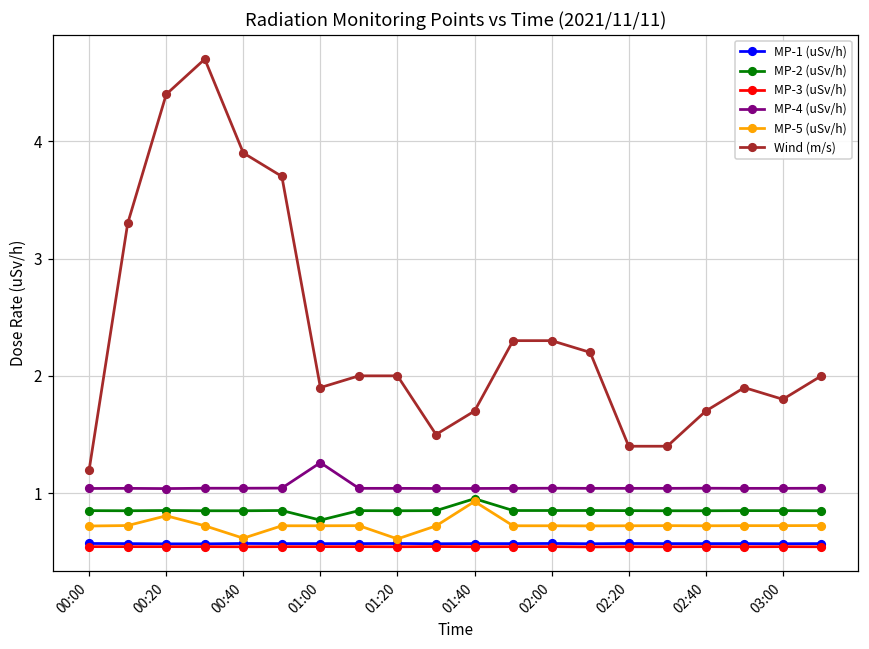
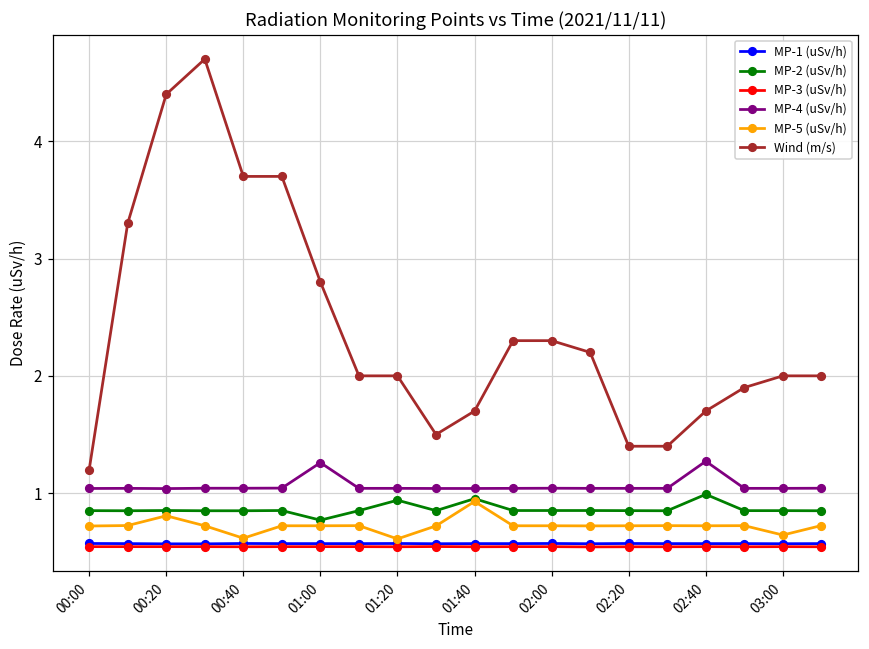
Wind (m/s), 00:40: 3.9 -> 3.7
Wind (m/s), 01:00: 1.9 -> 2.8
MP-2 (uSv/h), 01:20: 0.85 -> 0.94
MP-2 (uSv/h), 02:40: 0.85 -> 0.99
MP-4 (uSv/h), 02:40: 1.04 -> 1.27
MP-5 (uSv/h), 03:00: 0.72 -> 0.64
Wind (m/s), 03:00: 1.8 -> 2.0
